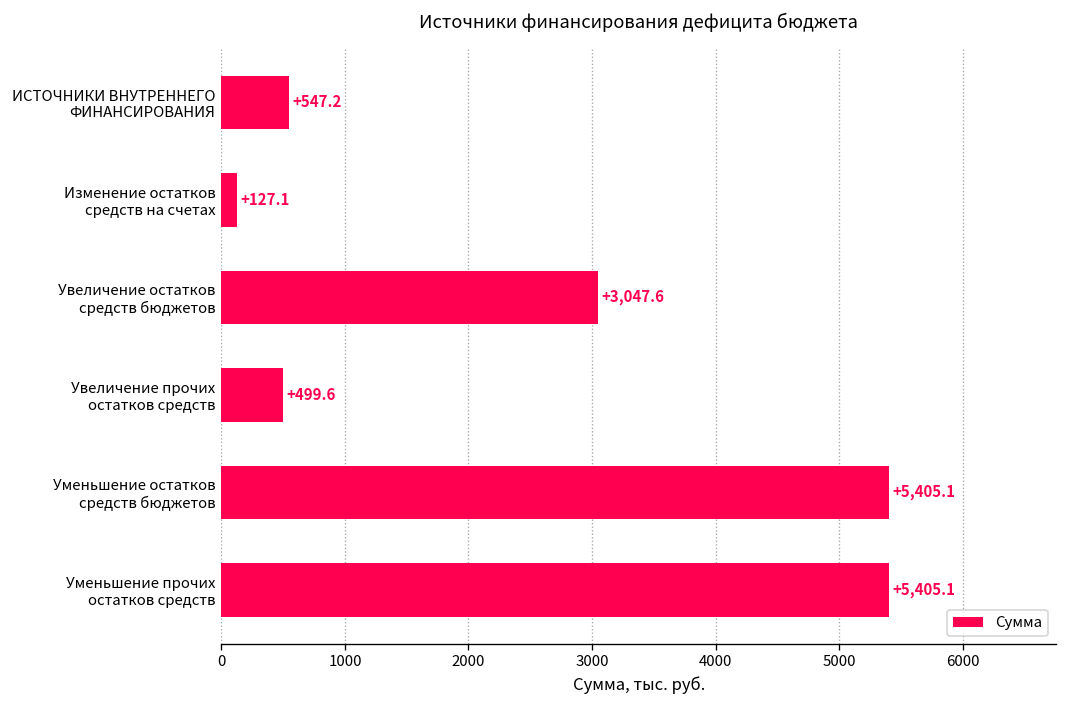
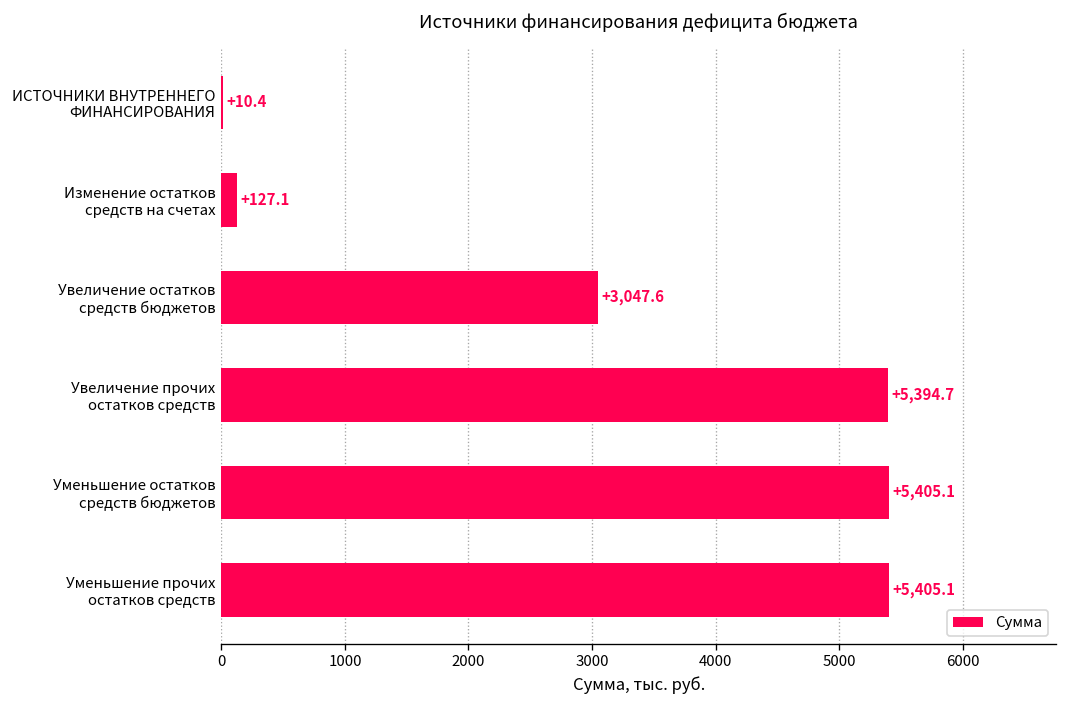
ИСТОЧНИКИ ВНУТРЕННЕГО ФИНАНСИРОВАНИЯ: +547.2 -> +10.4
Увеличение прочих остатков средств: +499.6 -> +5,394.7
